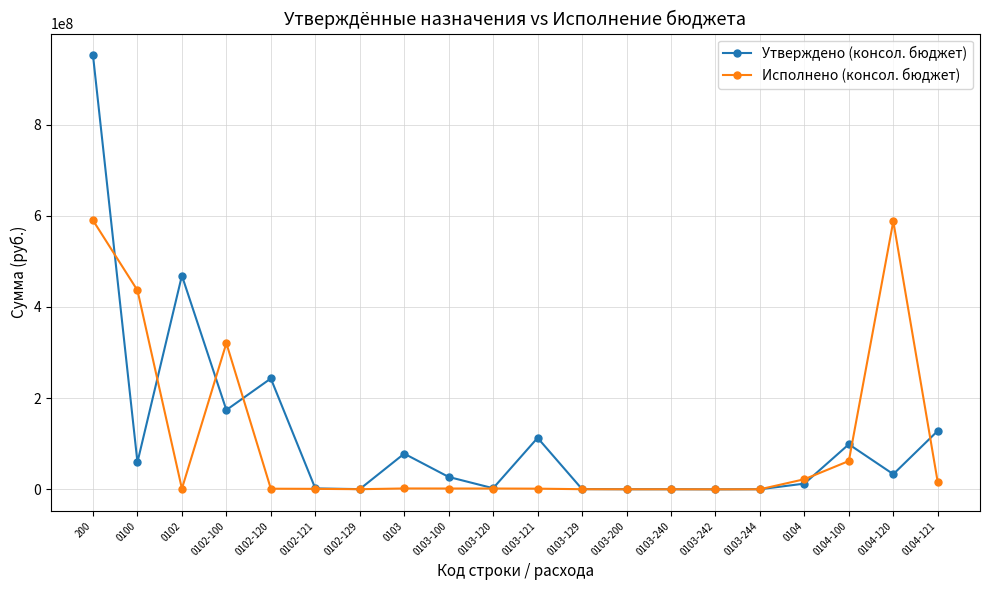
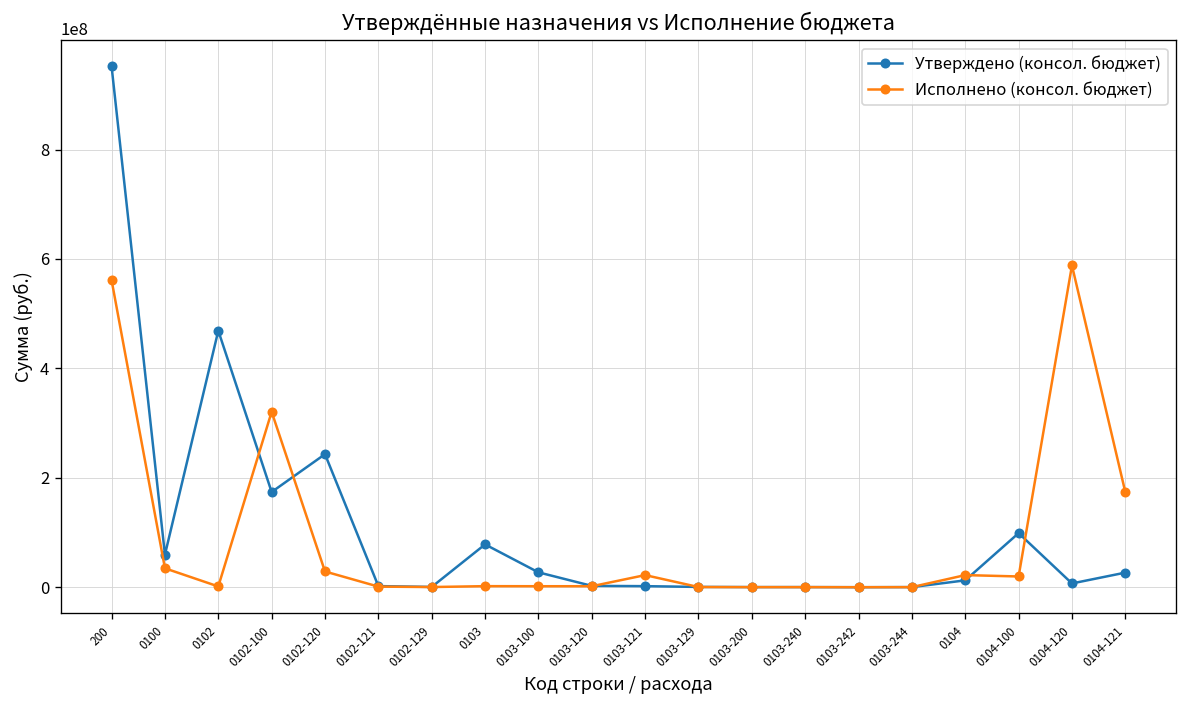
Исполнено (консол. бюджет), 200: 590000000 -> 560000000
Исполнено (консол. бюджет), 0100: 440000000 -> 30000000
Исполнено (консол. бюджет), 0102-120: 0 -> 30000000
Утверждено (консол. бюджет), 0103-121: 110000000 -> 0
Исполнено (консол. бюджет), 0103-121: 0 -> 20000000
Исполнено (консол. бюджет), 0104-100: 60000000 -> 20000000
Утверждено (консол. бюджет), 0104-120: 30000000 -> 10000000
Утверждено (консол. бюджет), 0104-121: 130000000 -> 30000000
Исполнено (консол. бюджет), 0104-121: 20000000 -> 170000000
